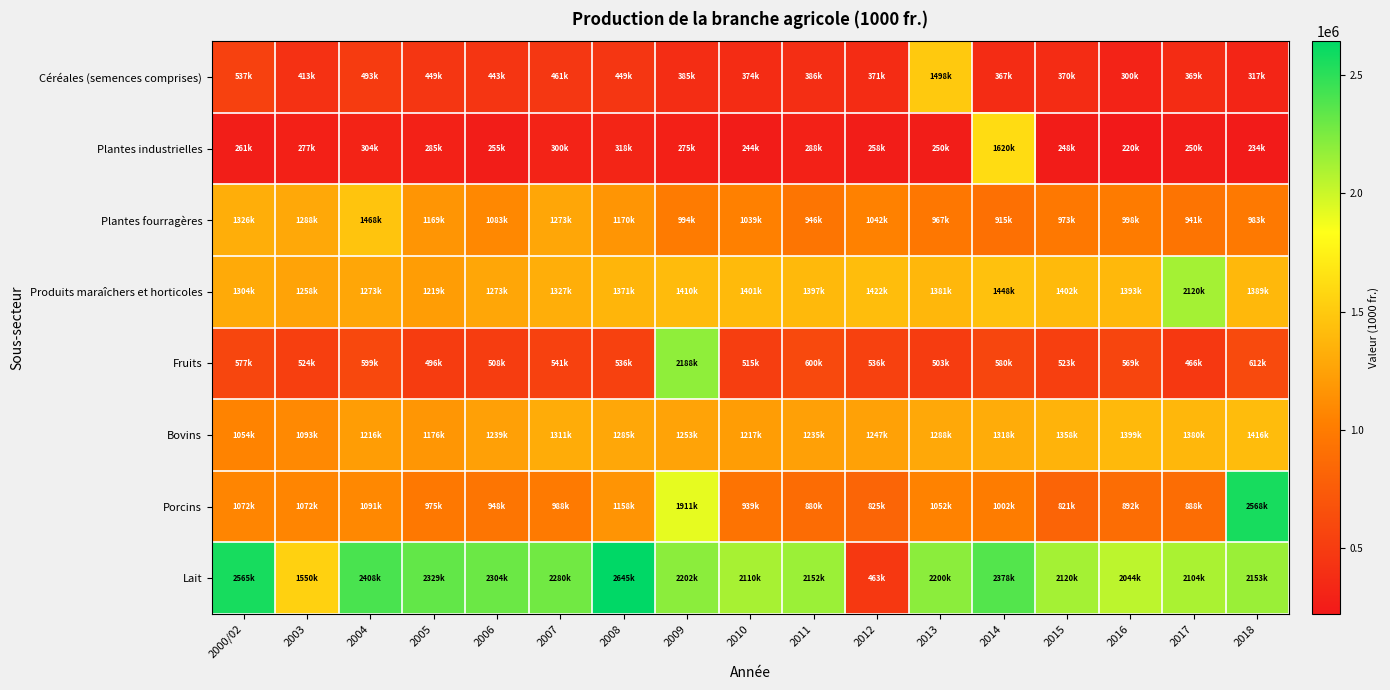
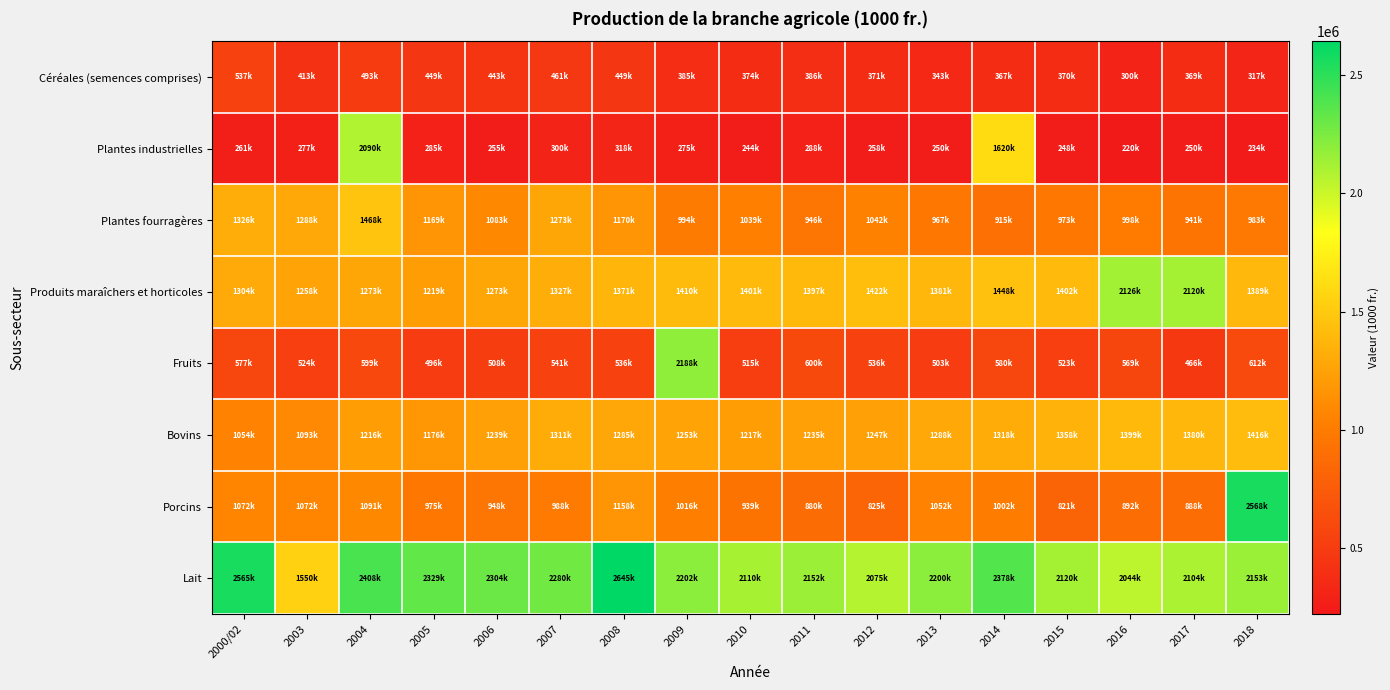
Céréales (semences comprises), 2013: 1498k -> 343k
Plantes industrielles, 2004: 304k -> 2090k
Produits maraîchers et horticoles, 2016: 1393k -> 2126k
Porcins, 2009: 1911k -> 1016k
Lait, 2012: 463k -> 2075k
